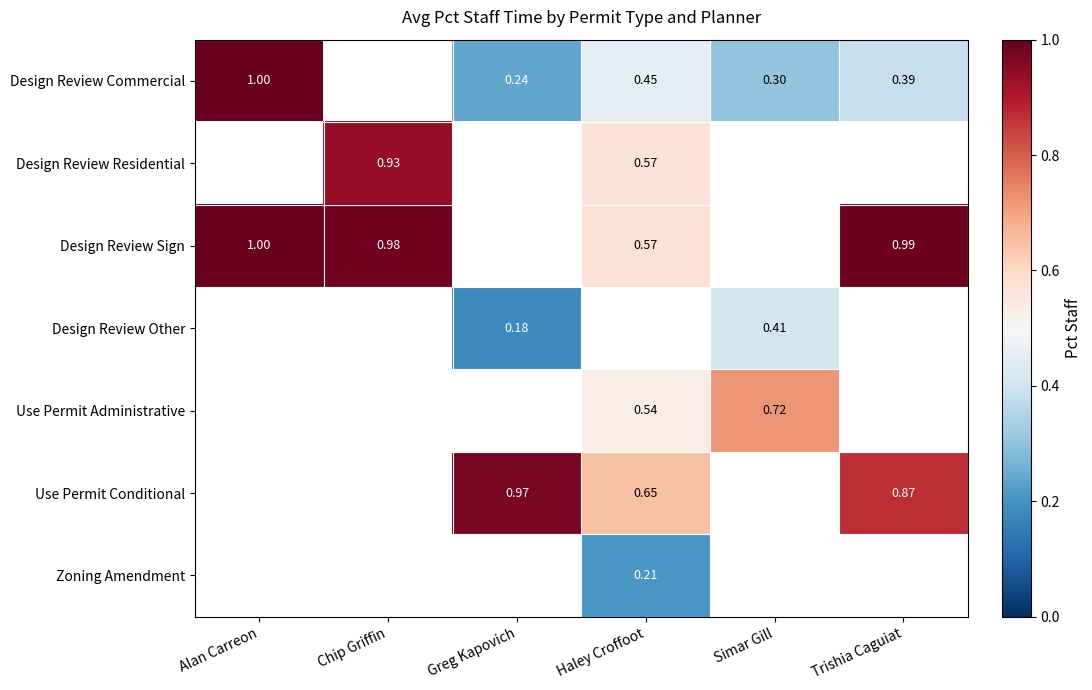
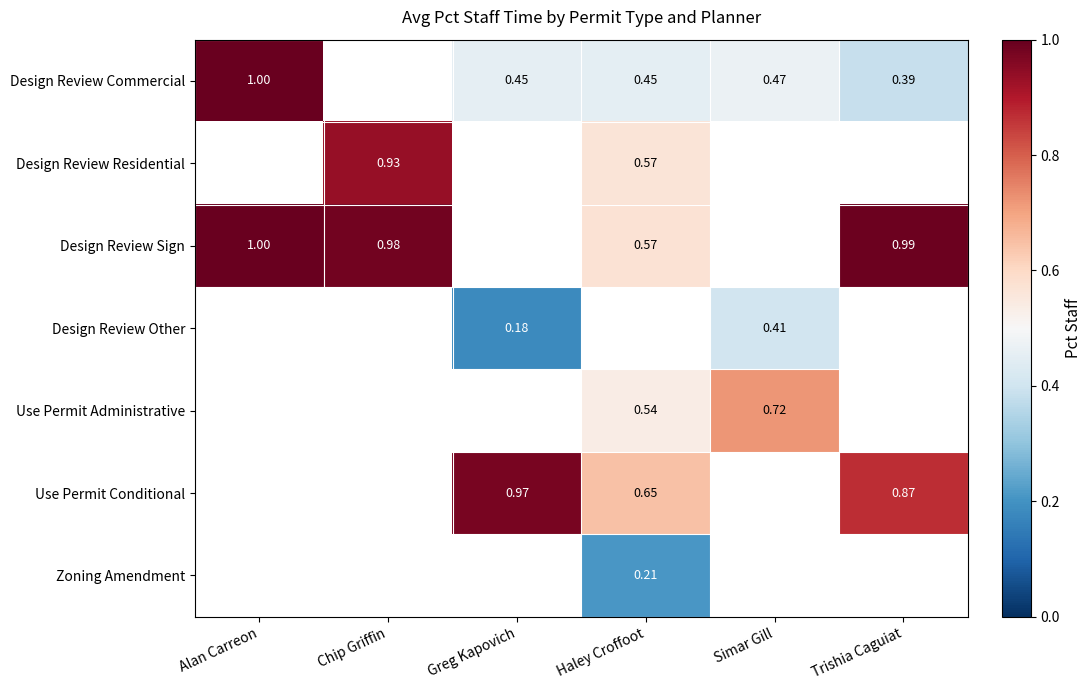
Design Review Commercial, Greg Kapovich: 0.24 -> 0.45
Design Review Commercial, Simar Gill: 0.30 -> 0.47
